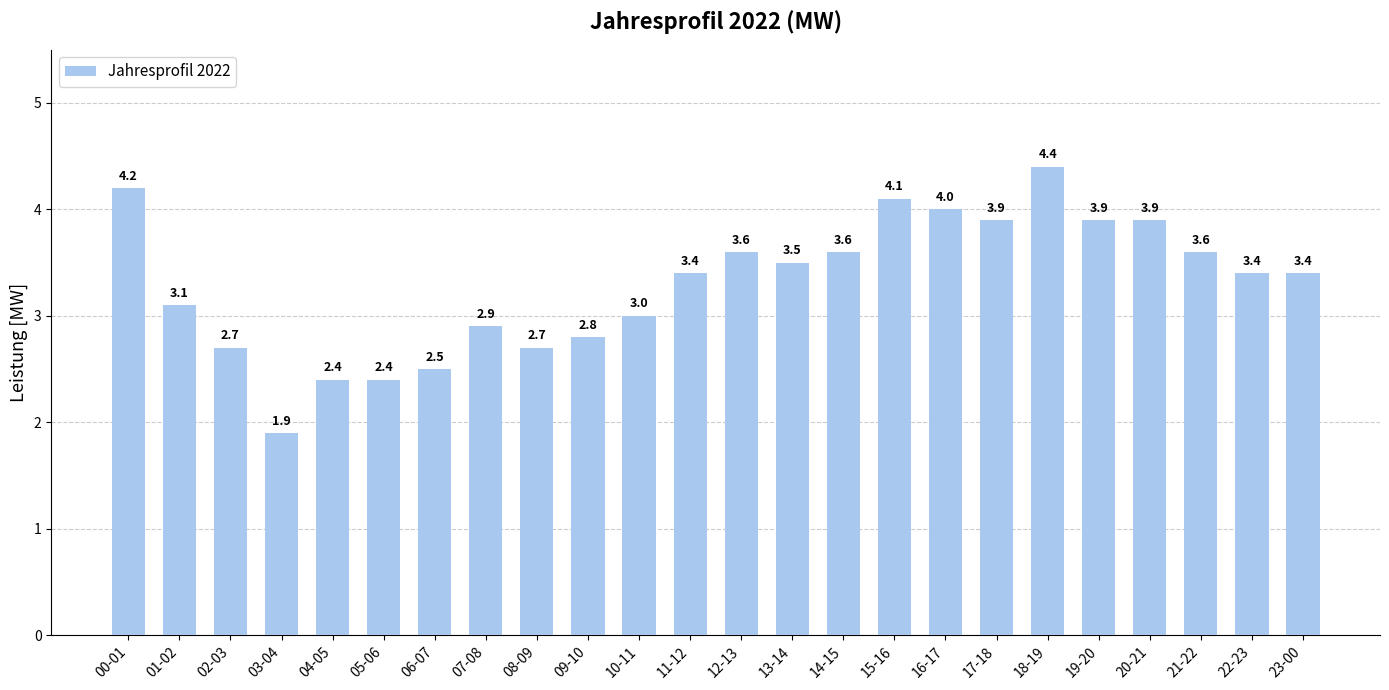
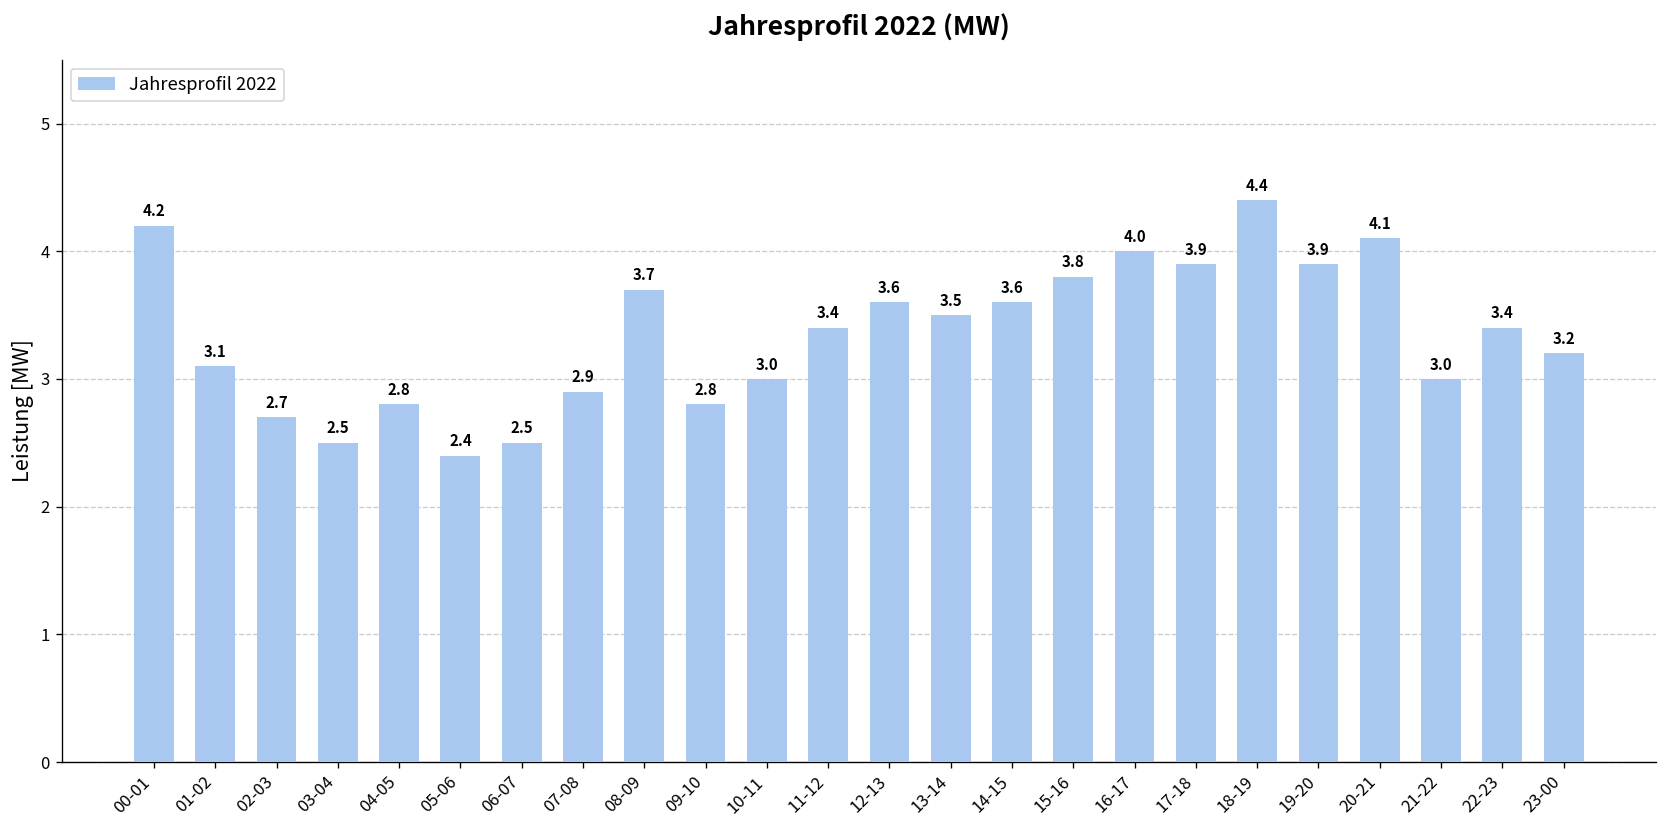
03-04: 1.9 -> 2.5
04-05: 2.4 -> 2.8
08-09: 2.7 -> 3.7
15-16: 4.1 -> 3.8
20-21: 3.9 -> 4.1
21-22: 3.6 -> 3.0
23-00: 3.4 -> 3.2
